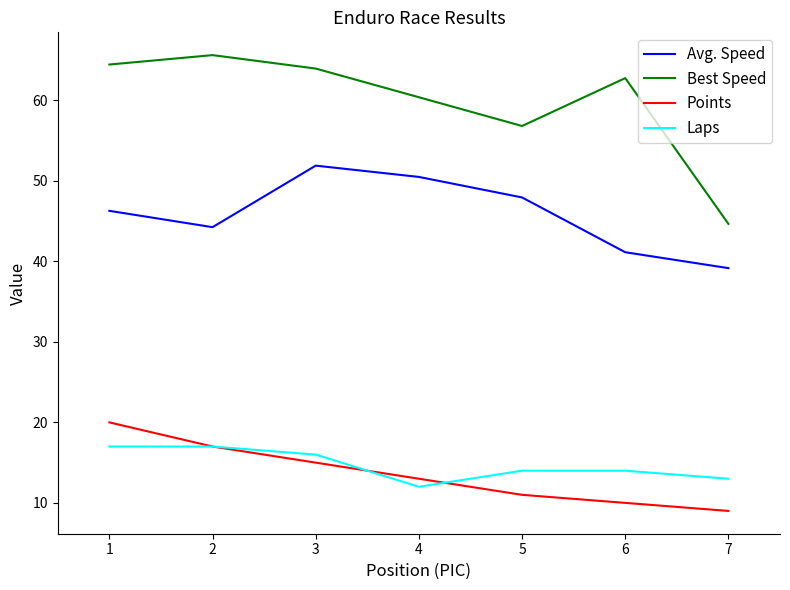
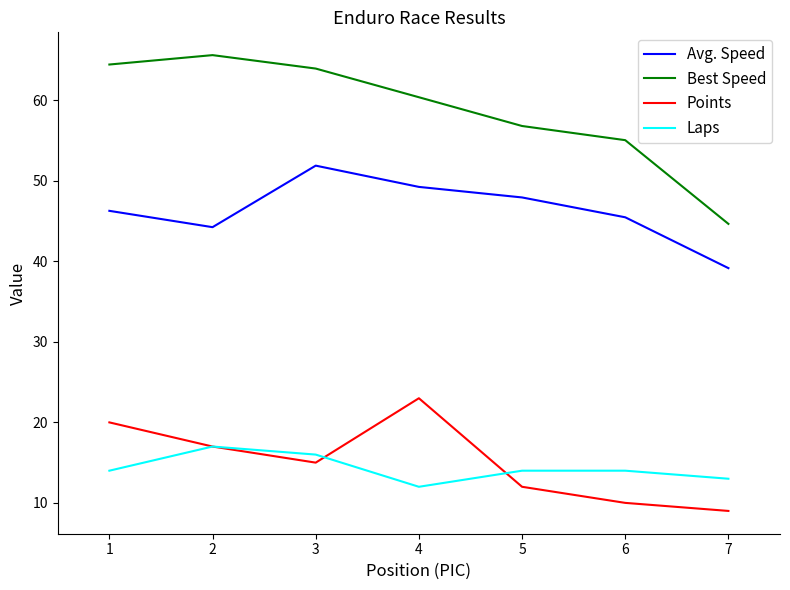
Laps, 1: 17 -> 14
Avg. Speed, 4: 50 -> 49
Points, 4: 13 -> 23
Points, 5: 11 -> 12
Avg. Speed, 6: 41 -> 45
Best Speed, 6: 63 -> 55
